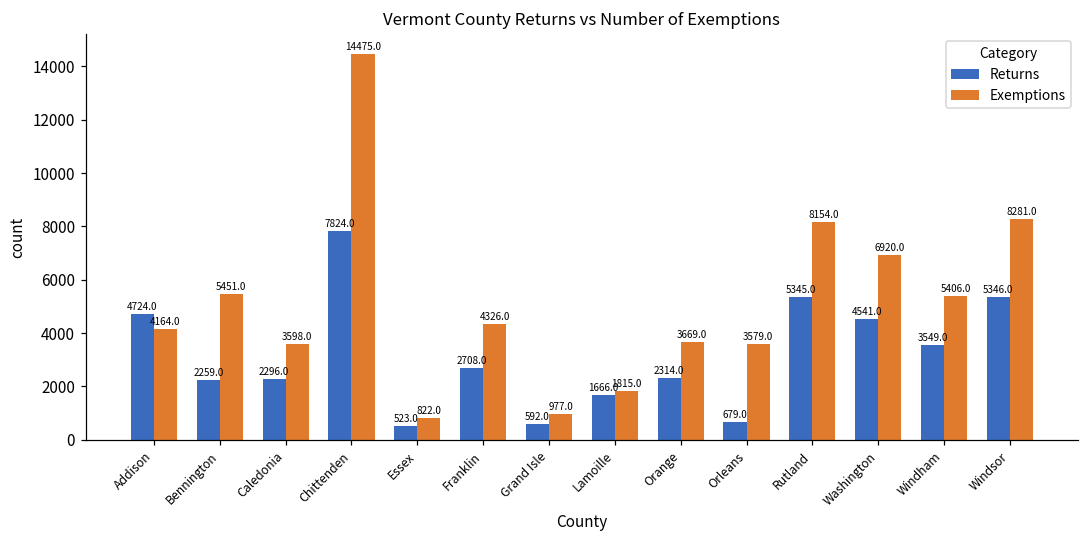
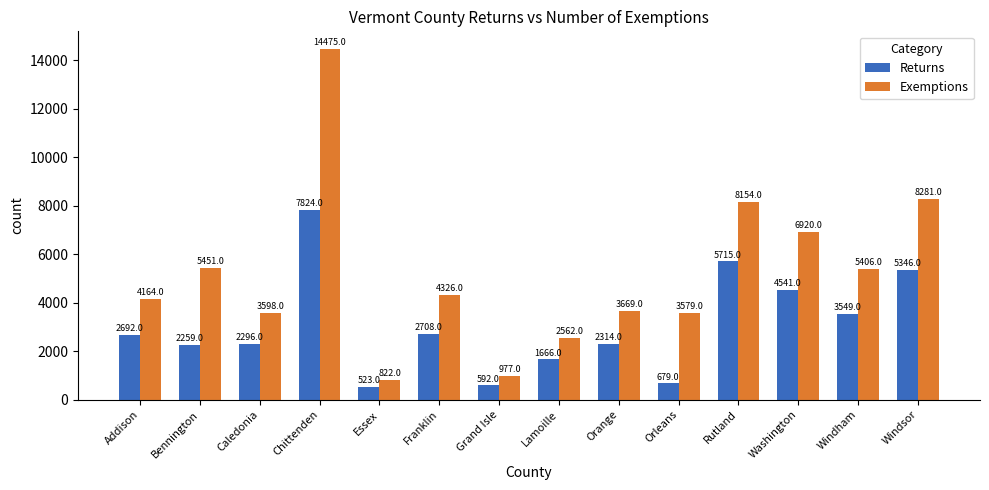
Returns, Addison: 4724.0 -> 2692.0
Exemptions, Lamoille: 1815.0 -> 2562.0
Returns, Rutland: 5345.0 -> 5715.0
